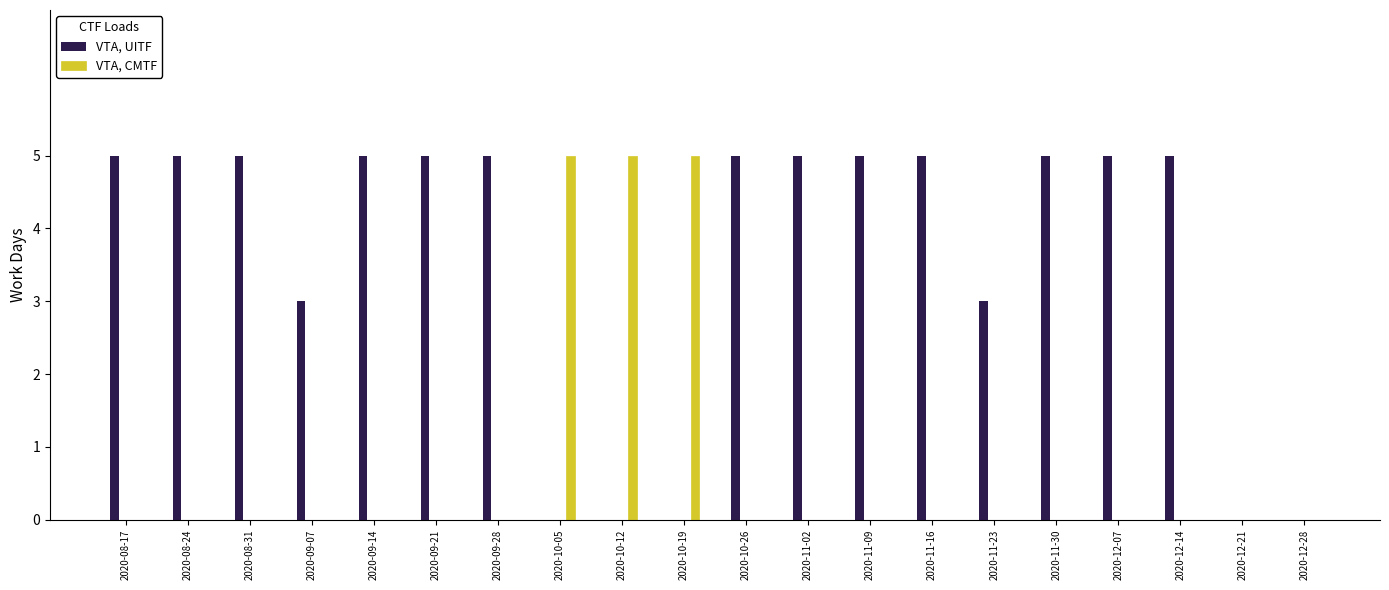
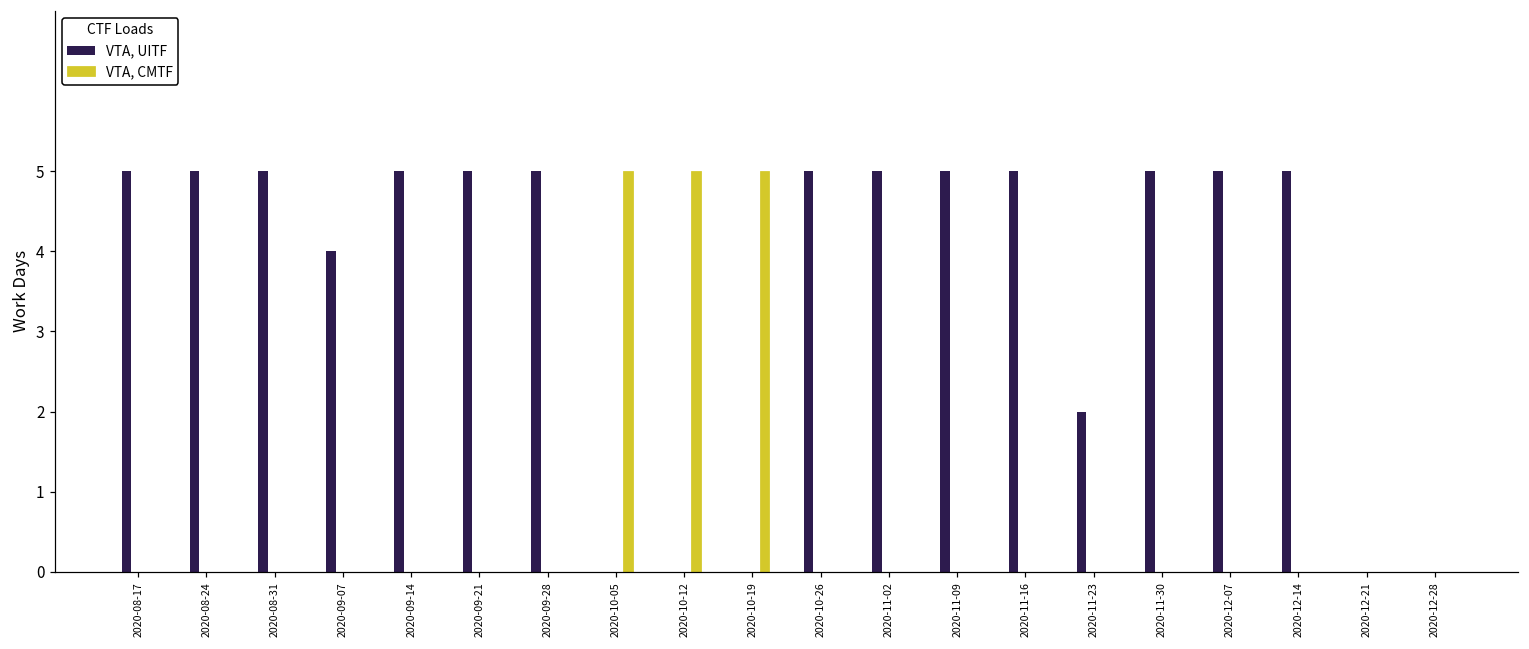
VTA, UITF, 2020-09-07: 3 -> 4
VTA, UITF, 2020-11-23: 3 -> 2
